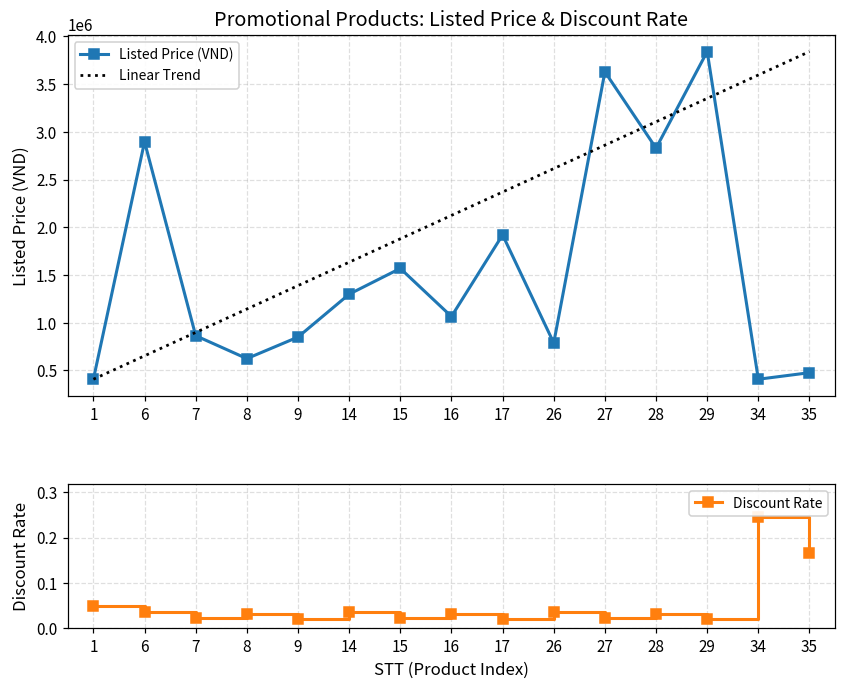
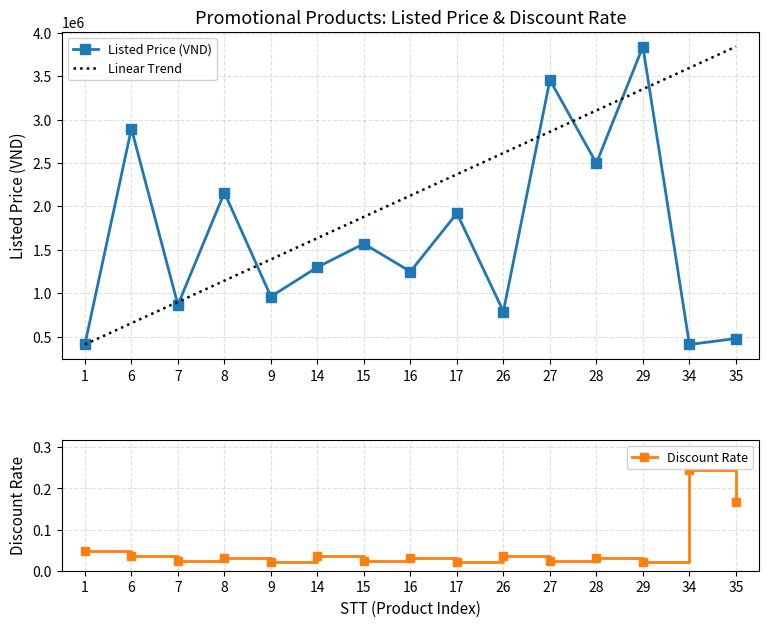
Promotional Products: Listed Price & Discount Rate, Listed Price (VND), 8: 600000 -> 2200000
Promotional Products: Listed Price & Discount Rate, Listed Price (VND), 9: 800000 -> 1000000
Promotional Products: Listed Price & Discount Rate, Listed Price (VND), 16: 1100000 -> 1200000
Promotional Products: Listed Price & Discount Rate, Listed Price (VND), 27: 3600000 -> 3500000
Promotional Products: Listed Price & Discount Rate, Listed Price (VND), 28: 2800000 -> 2500000
